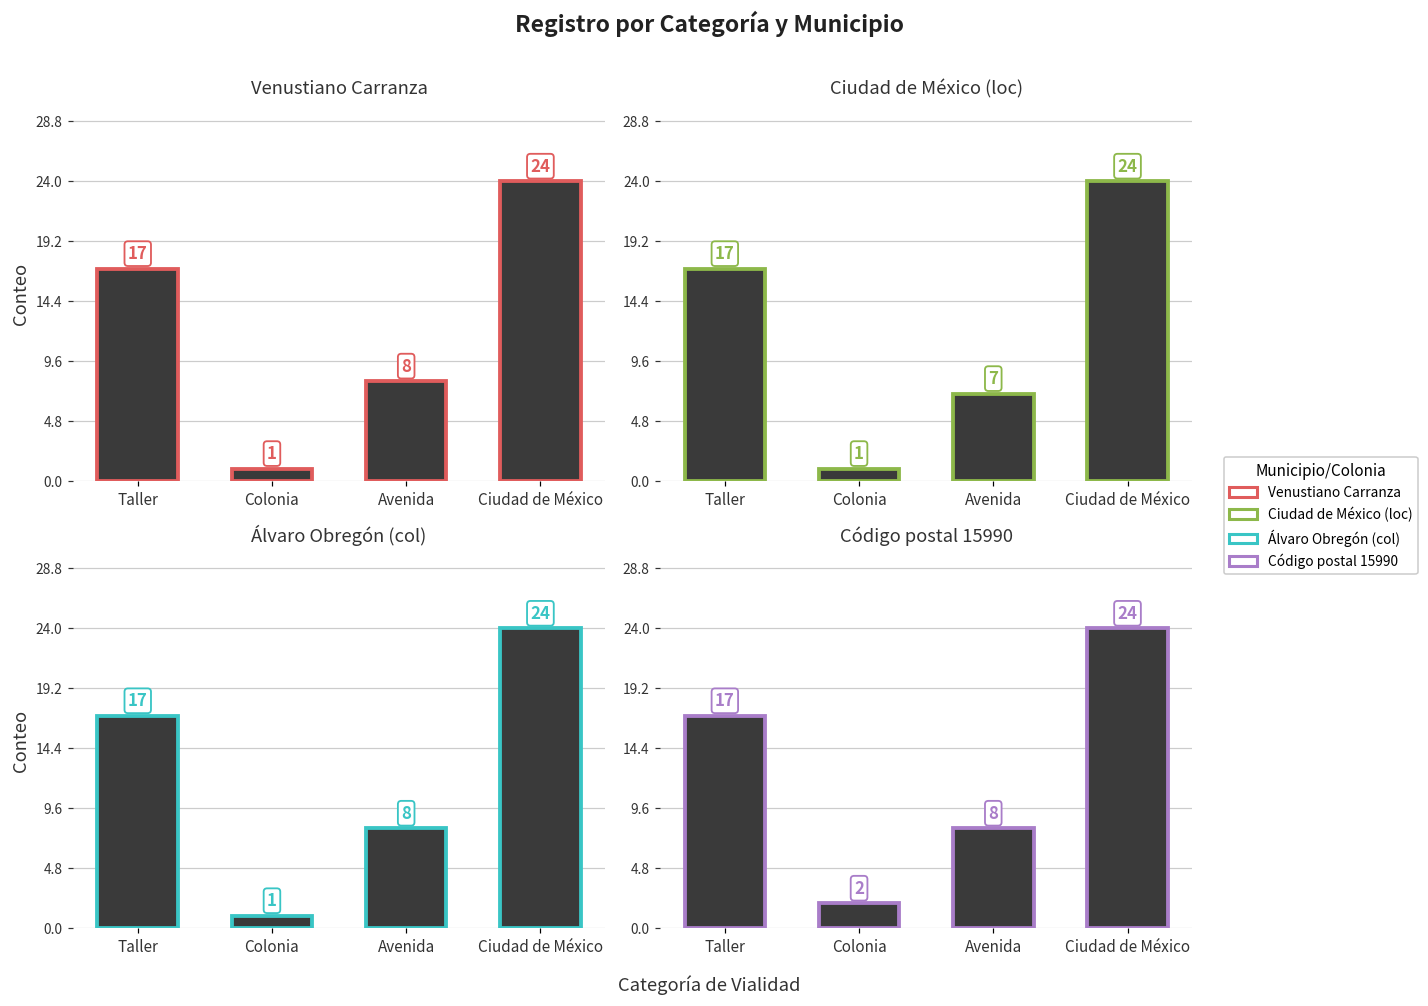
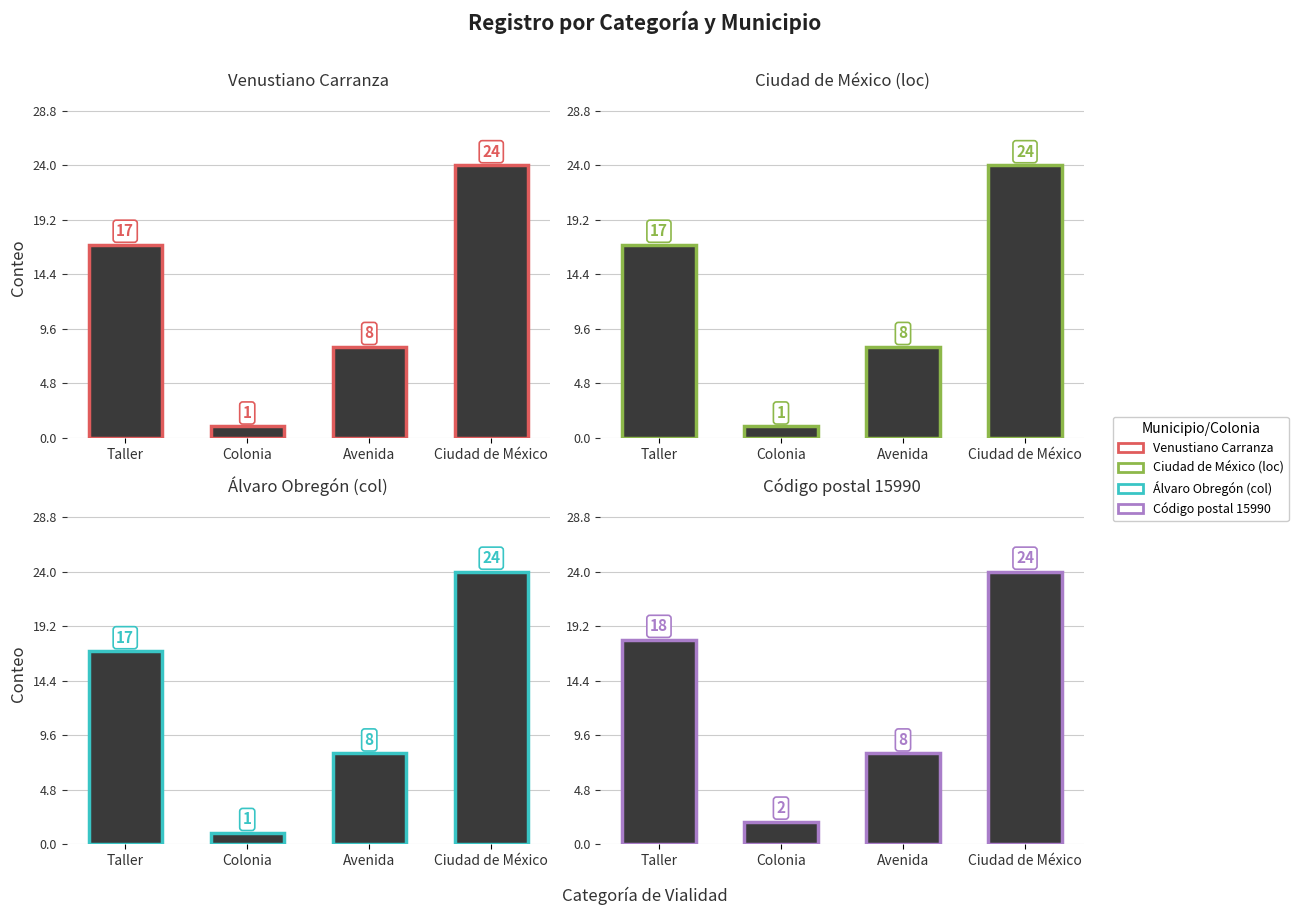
Ciudad de México (loc), Avenida: 7 -> 8
Código postal 15990, Taller: 17 -> 18
